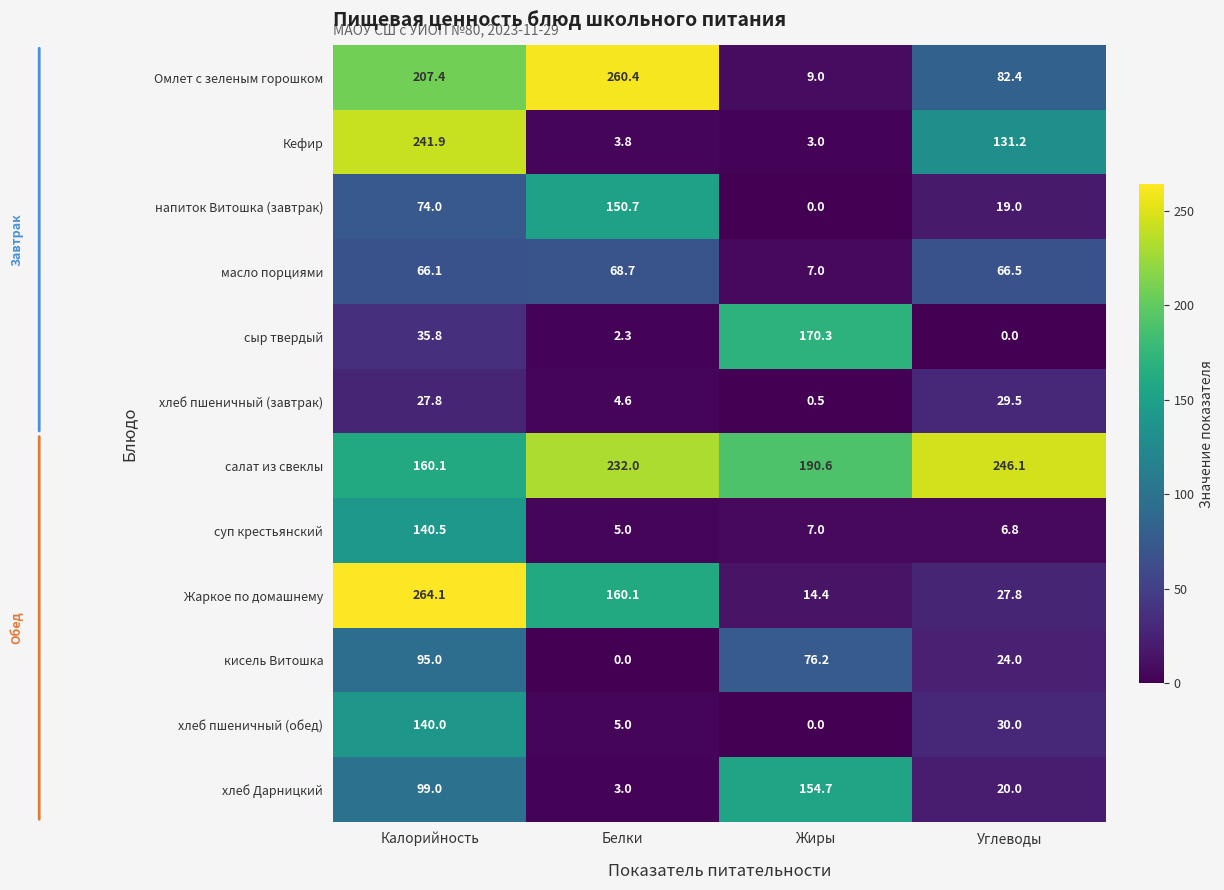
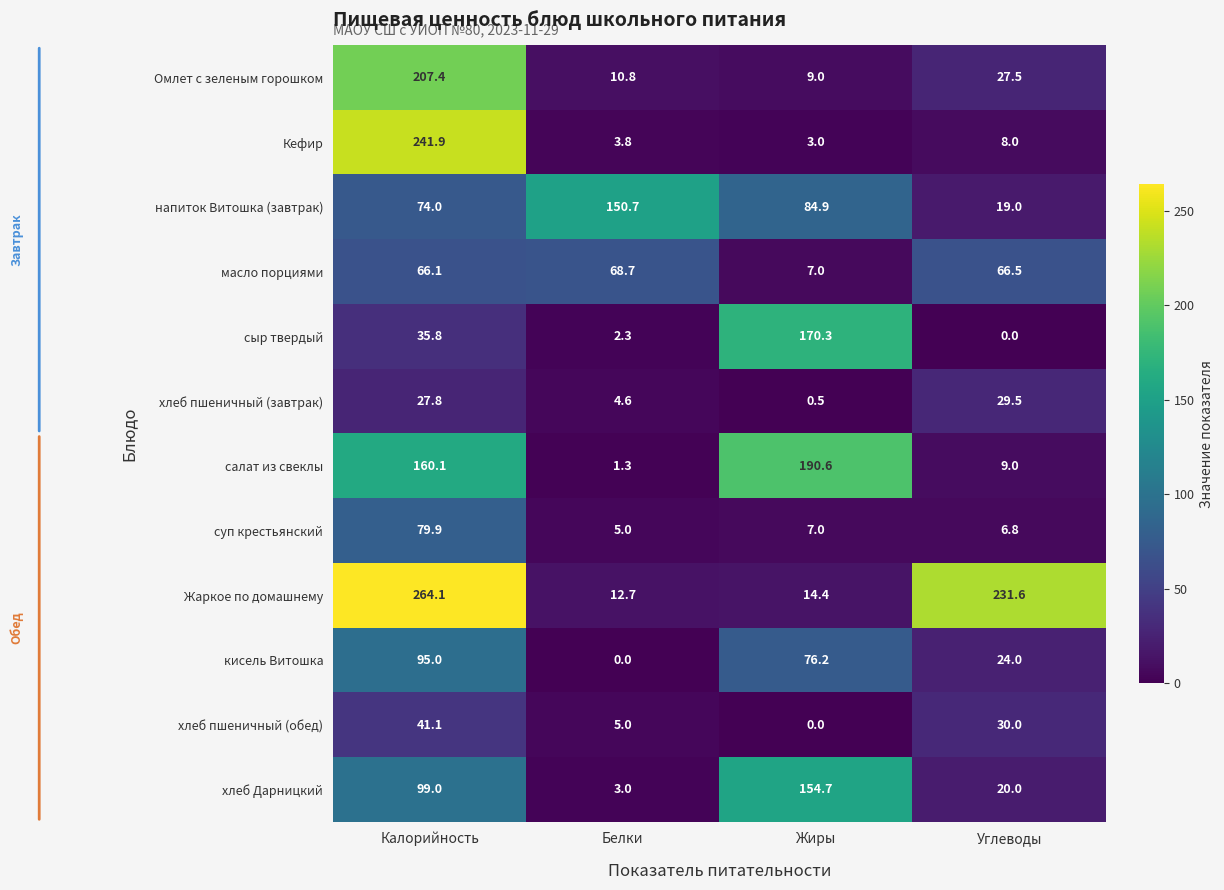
Омлет с зеленым горошком, Белки: 260.4 -> 10.8
Омлет с зеленым горошком, Углеводы: 82.4 -> 27.5
Кефир, Углеводы: 131.2 -> 8.0
напиток Витошка (завтрак), Жиры: 0.0 -> 84.9
салат из свеклы, Белки: 232.0 -> 1.3
салат из свеклы, Углеводы: 246.1 -> 9.0
суп крестьянский, Калорийность: 140.5 -> 79.9
Жаркое по домашнему, Белки: 160.1 -> 12.7
Жаркое по домашнему, Углеводы: 27.8 -> 231.6
хлеб пшеничный (обед), Калорийность: 140.0 -> 41.1
